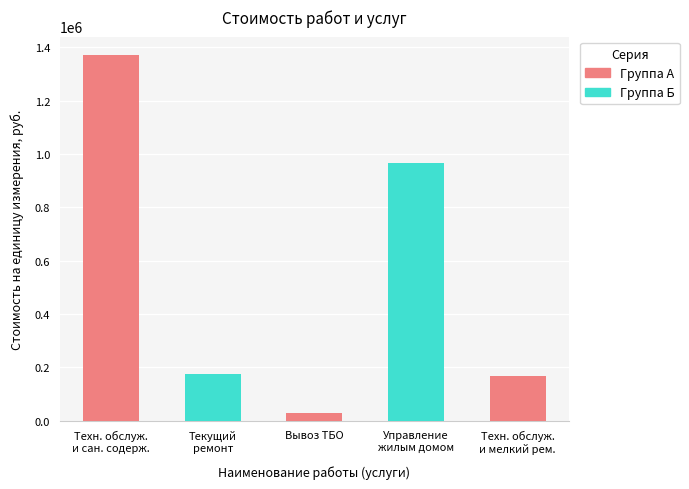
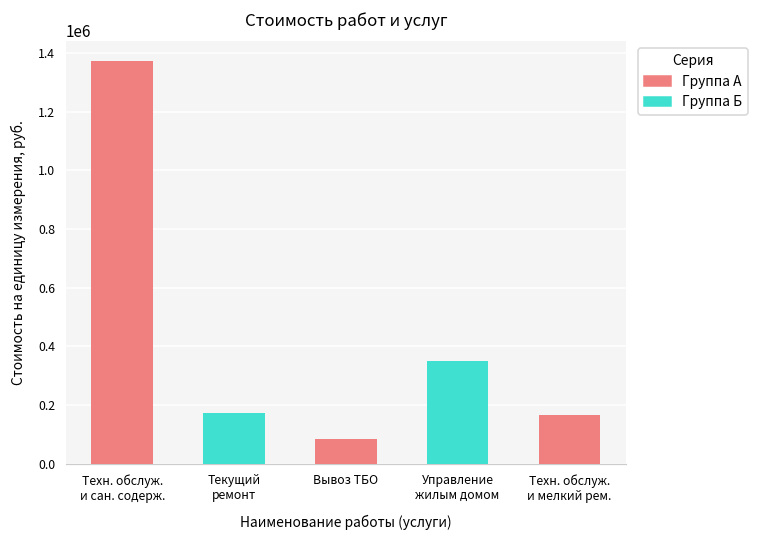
Группа А, Вывоз ТБО: 30000 -> 80000
Группа Б, Управление жилым домом: 960000 -> 350000
